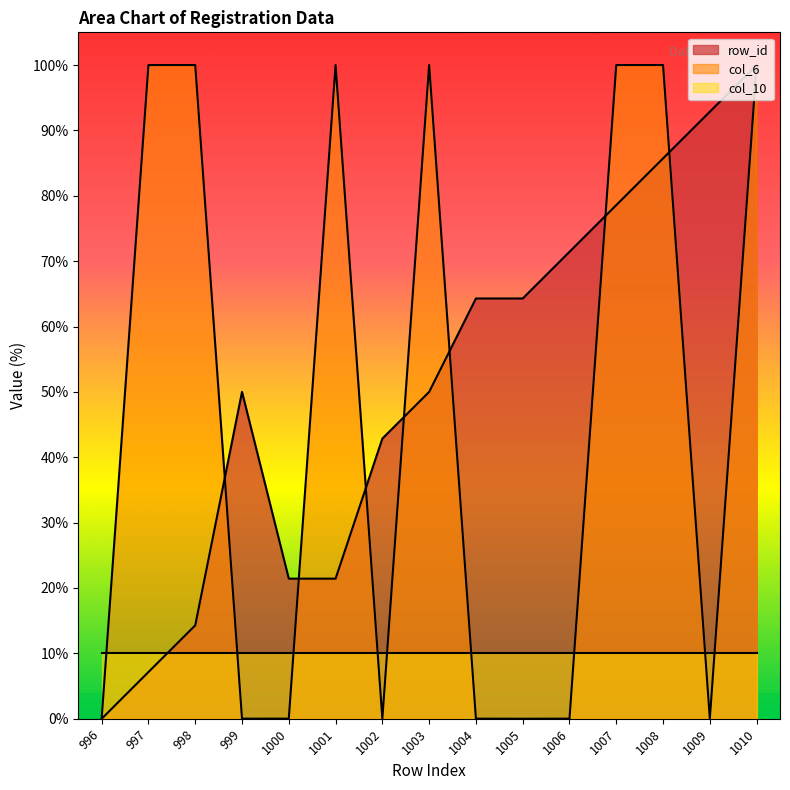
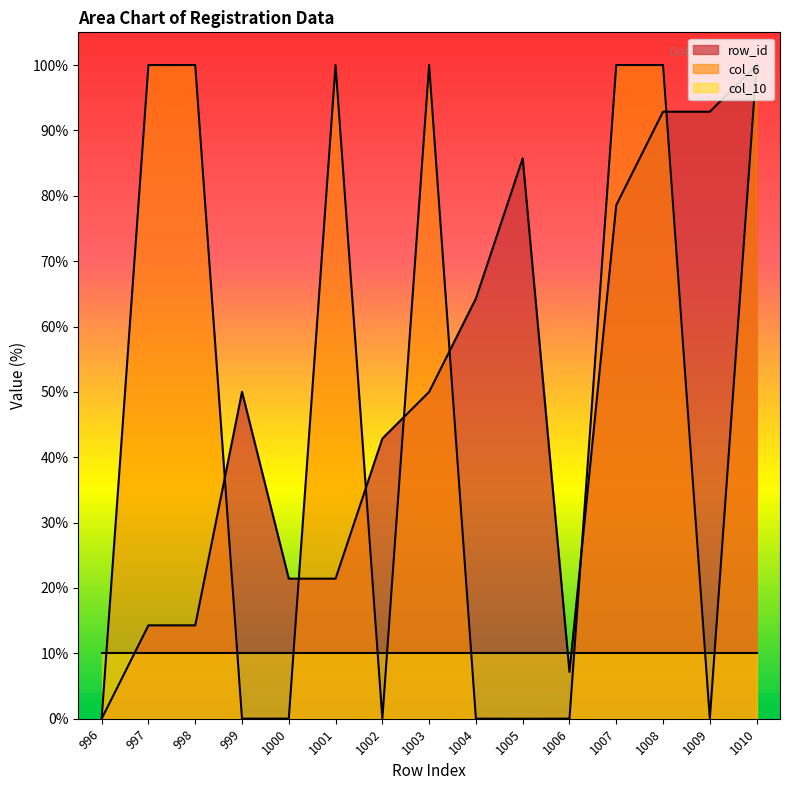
row_id, 997: 7% -> 14%
row_id, 1005: 64% -> 86%
row_id, 1006: 71% -> 7%
row_id, 1008: 86% -> 93%
